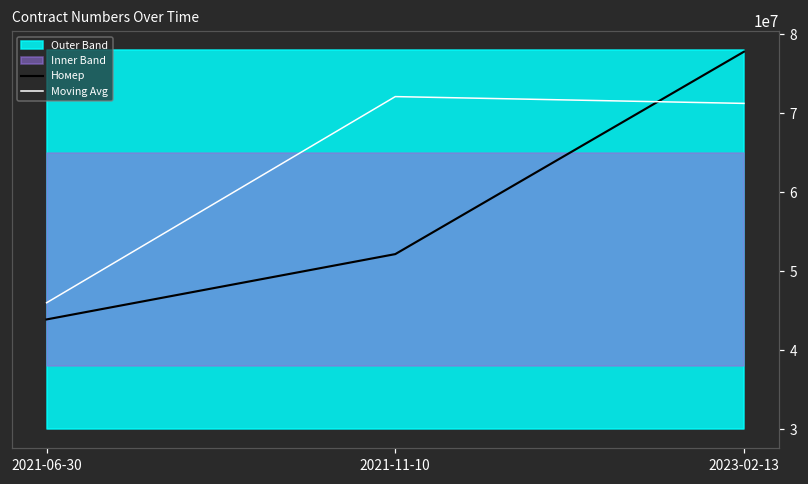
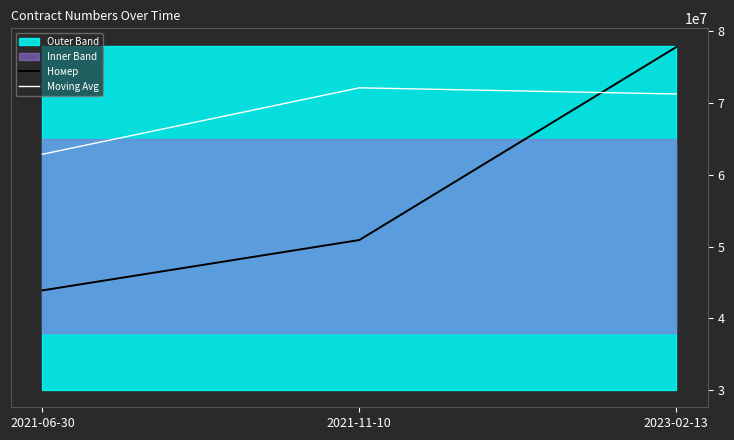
Moving Avg, 2021-06-30: 46000000 -> 63000000
Номер, 2021-11-10: 52000000 -> 51000000
